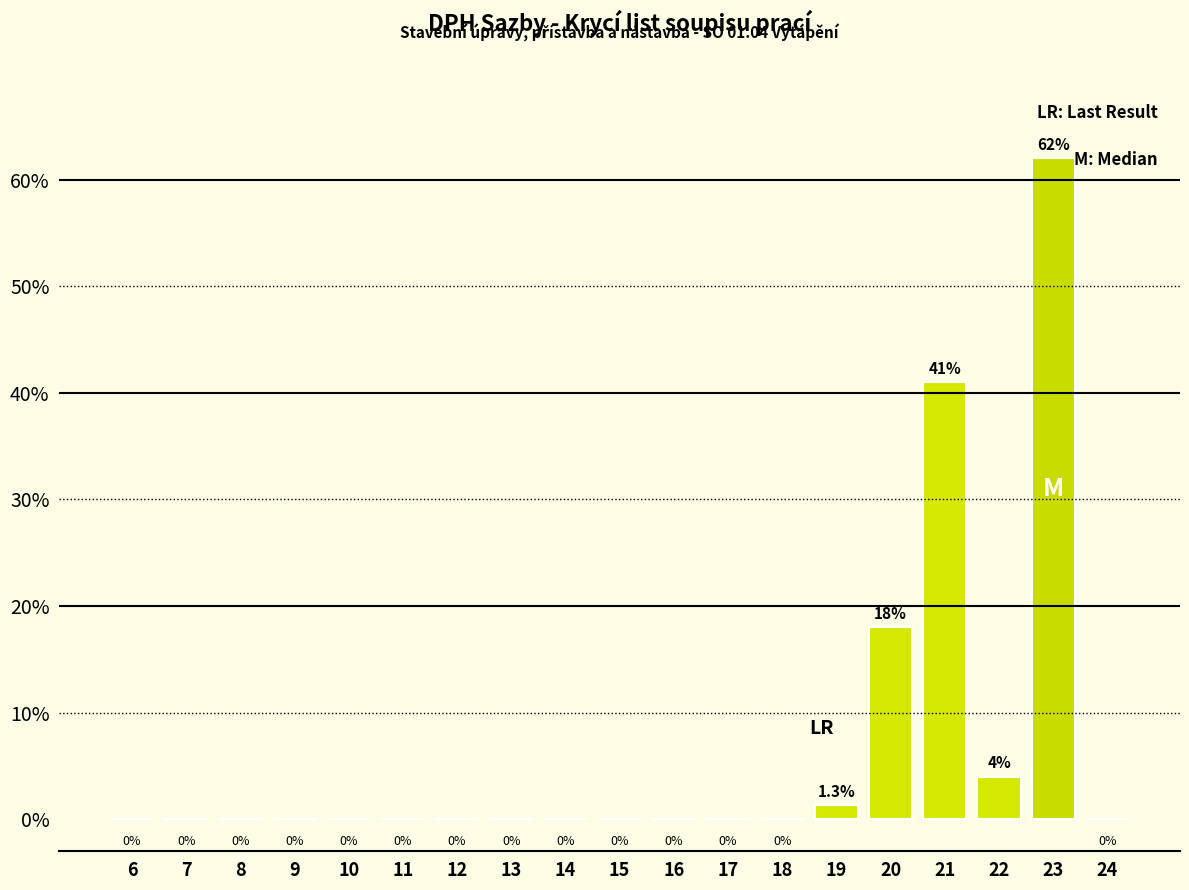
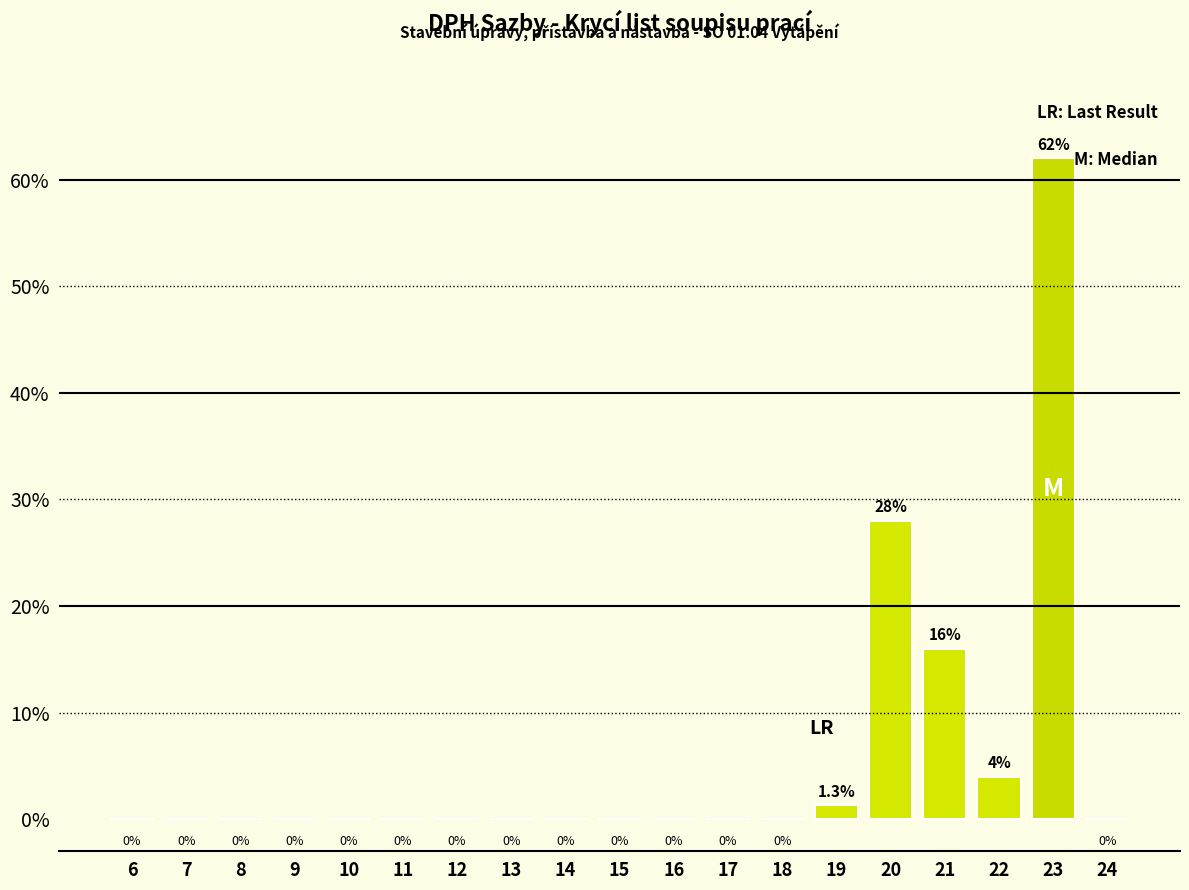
20: 18% -> 28%
21: 41% -> 16%
